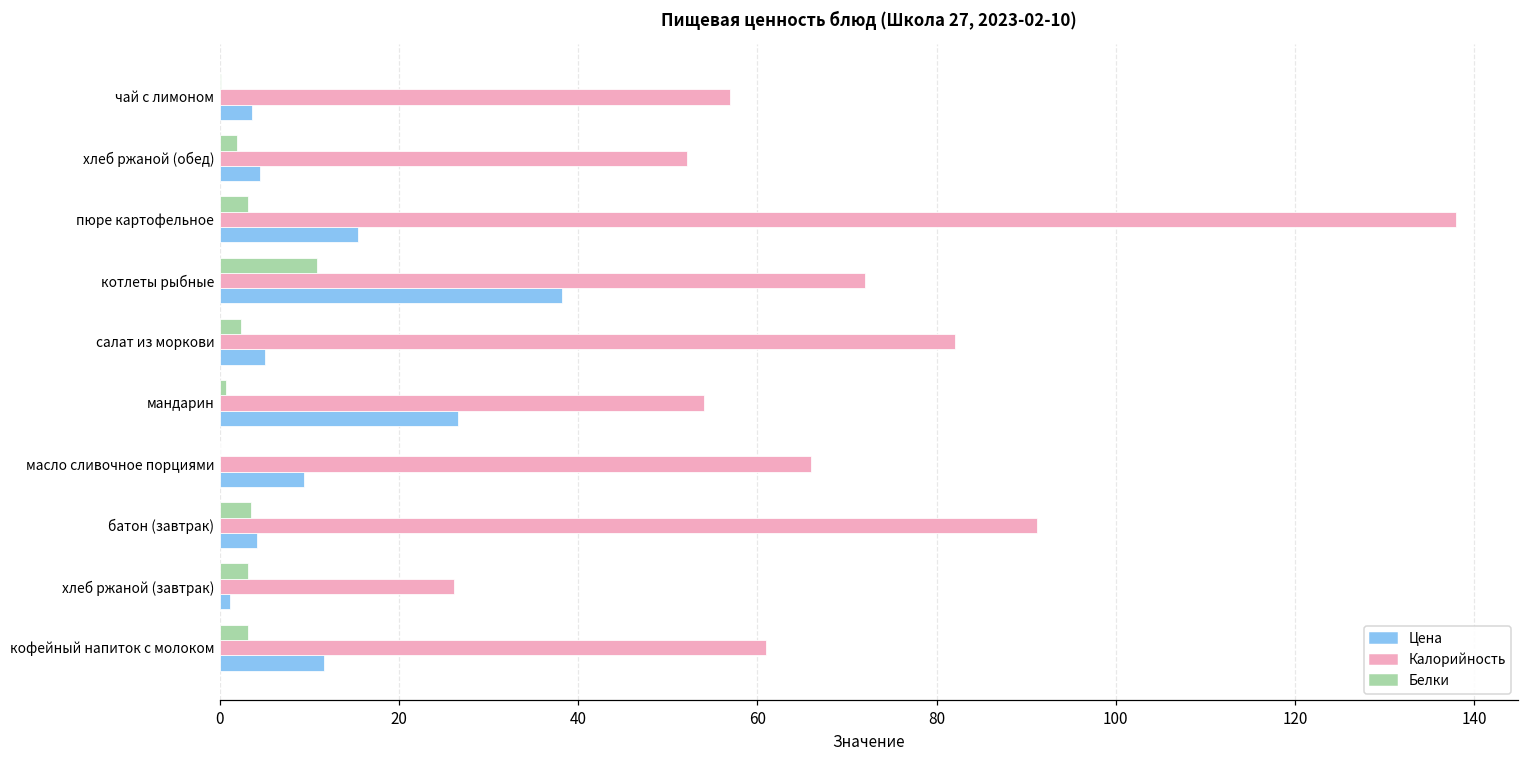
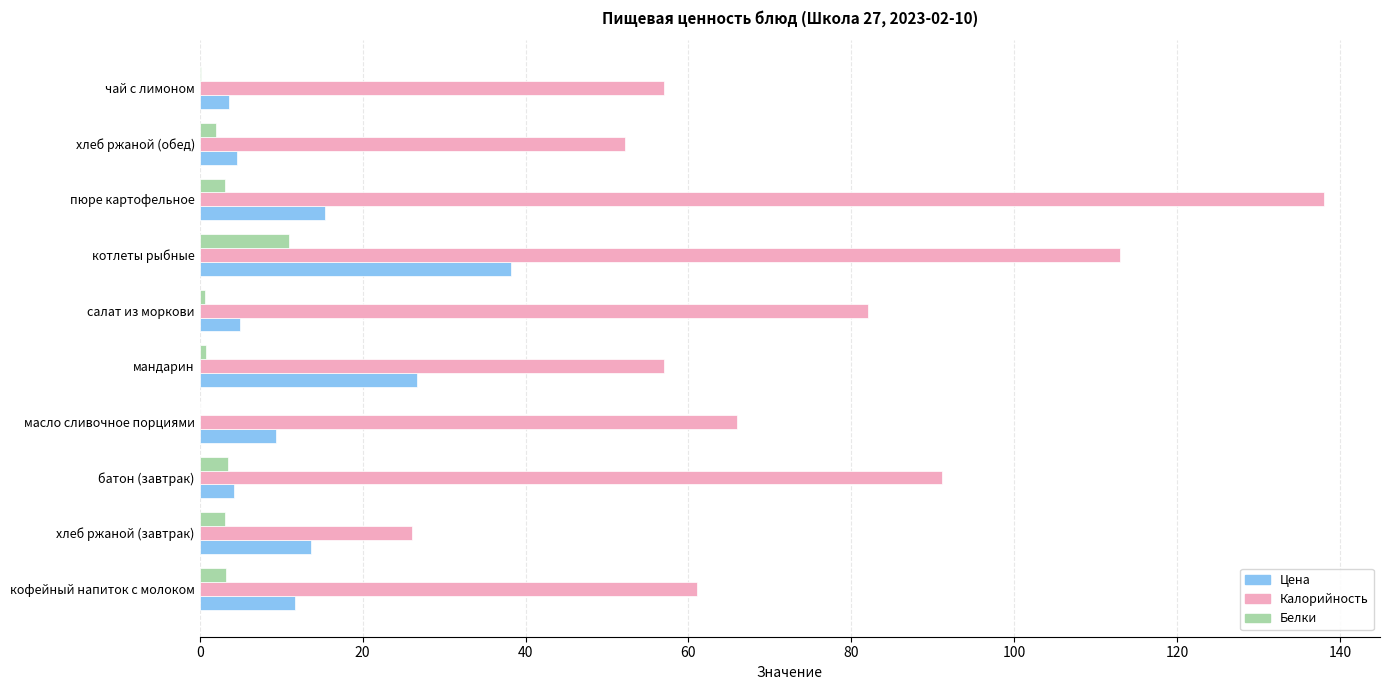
Калорийность, котлеты рыбные: 72 -> 113
Белки, салат из моркови: 2 -> 1
Калорийность, мандарин: 54 -> 57
Цена, хлеб ржаной (завтрак): 1 -> 14
